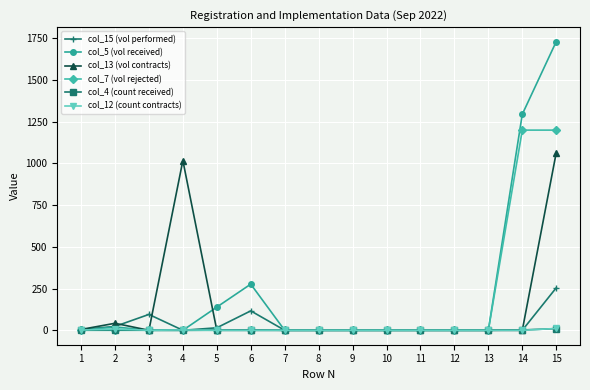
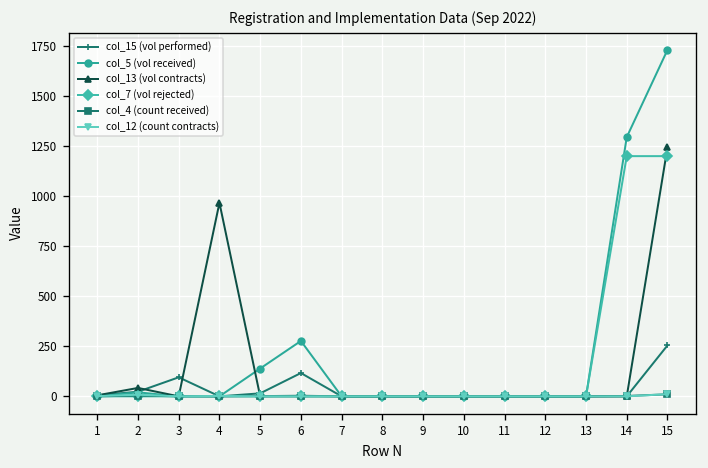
col_13 (vol contracts), 4: 1020 -> 970
col_13 (vol contracts), 15: 1060 -> 1240
